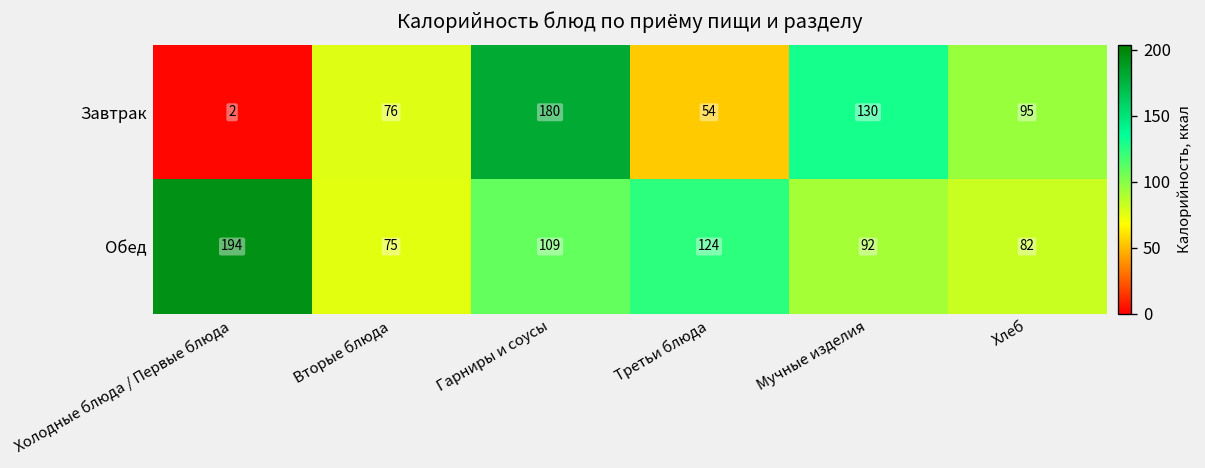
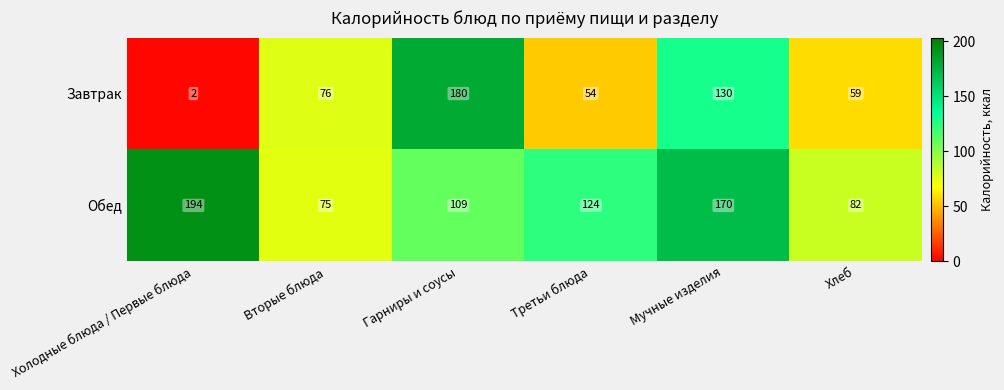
Завтрак, Хлеб: 95 -> 59
Обед, Мучные изделия: 92 -> 170
